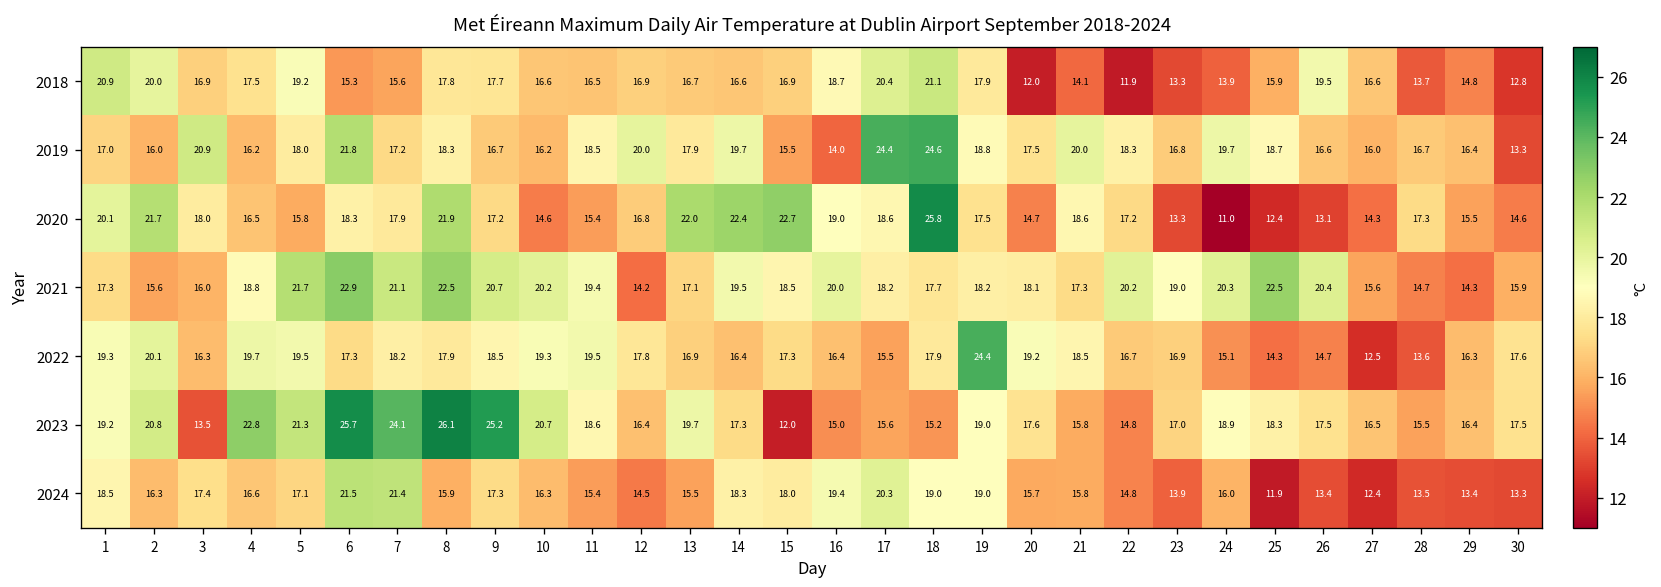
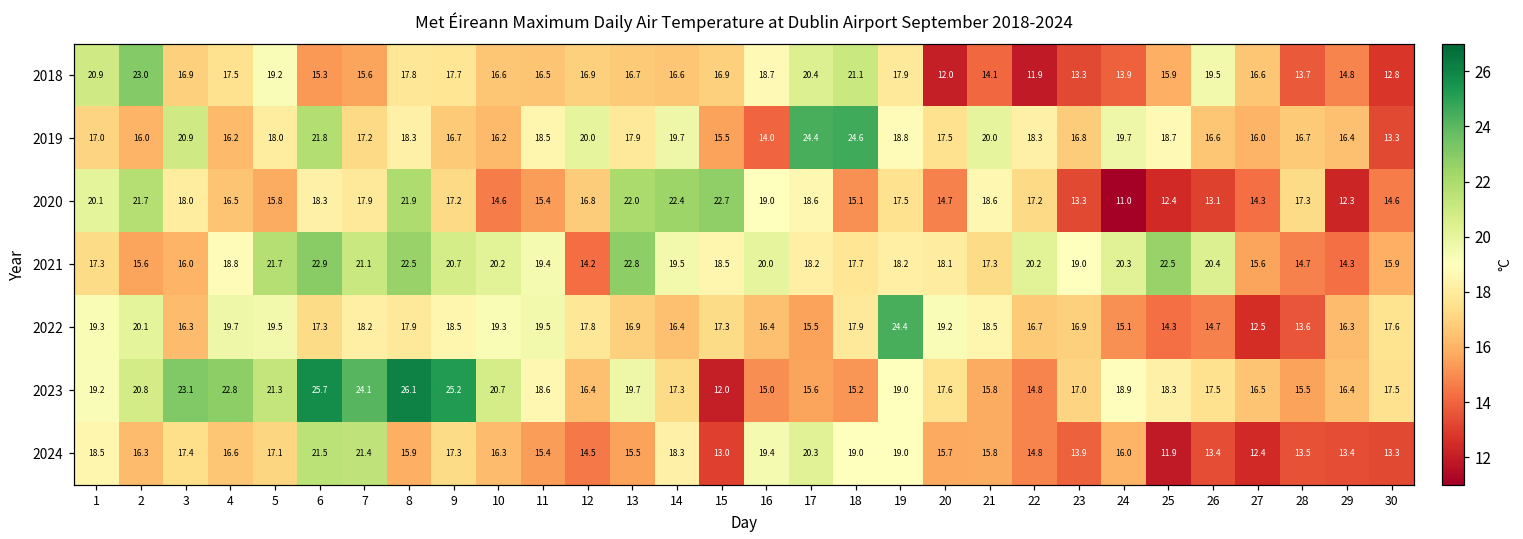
2018, 2: 20.0 -> 23.0
2020, 18: 25.8 -> 15.1
2020, 29: 15.5 -> 12.3
2021, 13: 17.1 -> 22.8
2023, 3: 13.5 -> 23.1
2024, 15: 18.0 -> 13.0
